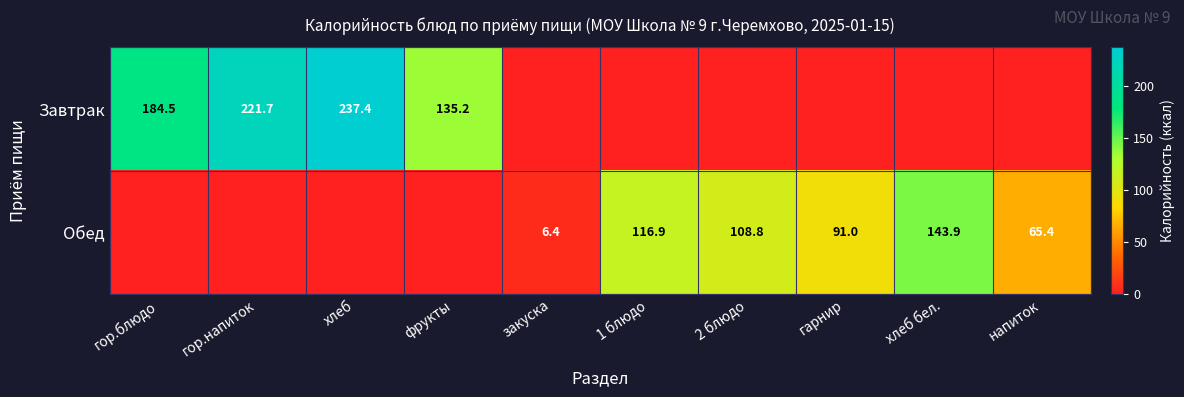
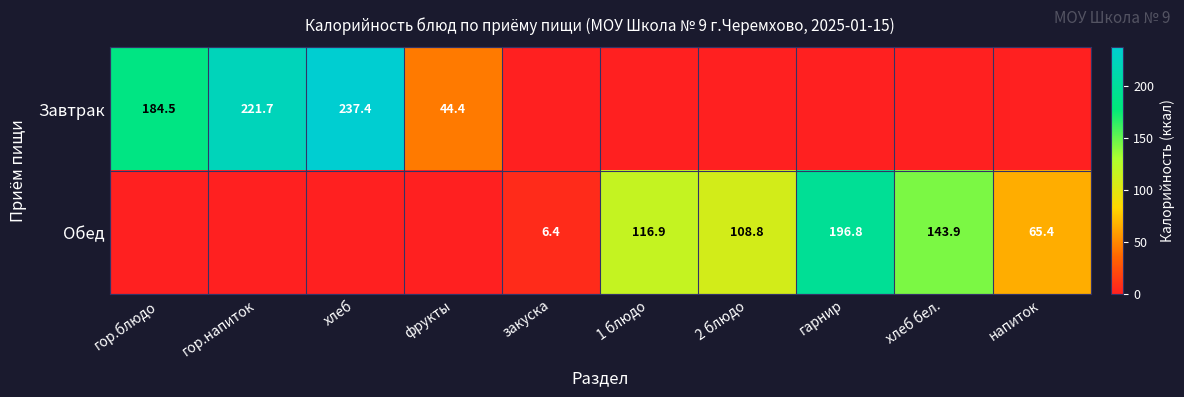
Завтрак, фрукты: 135.2 -> 44.4
Обед, гарнир: 91.0 -> 196.8
